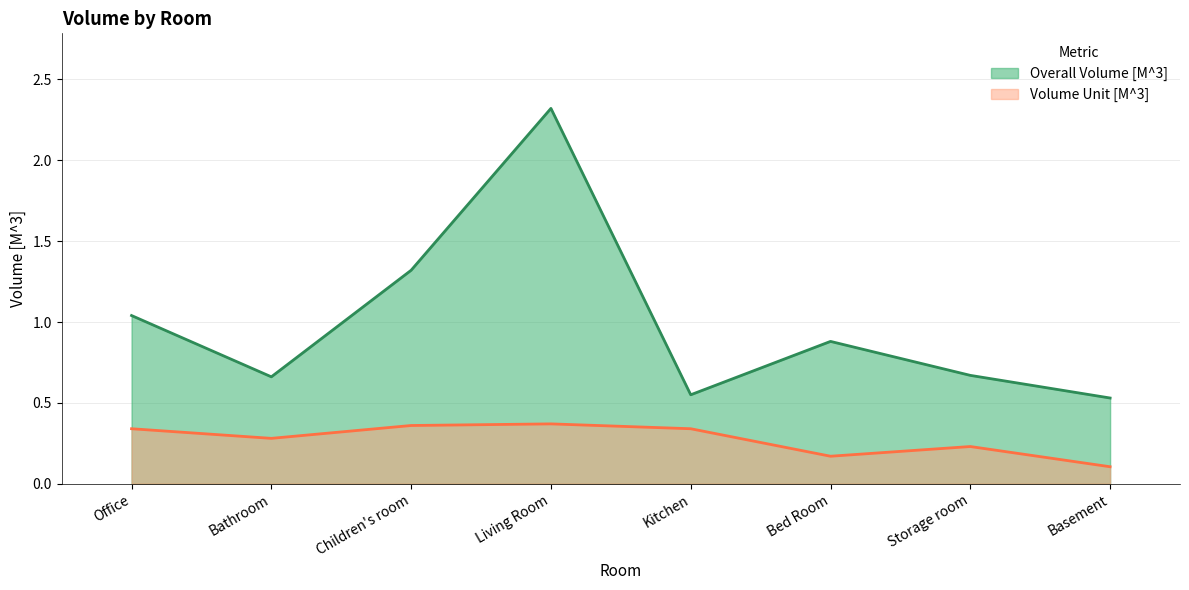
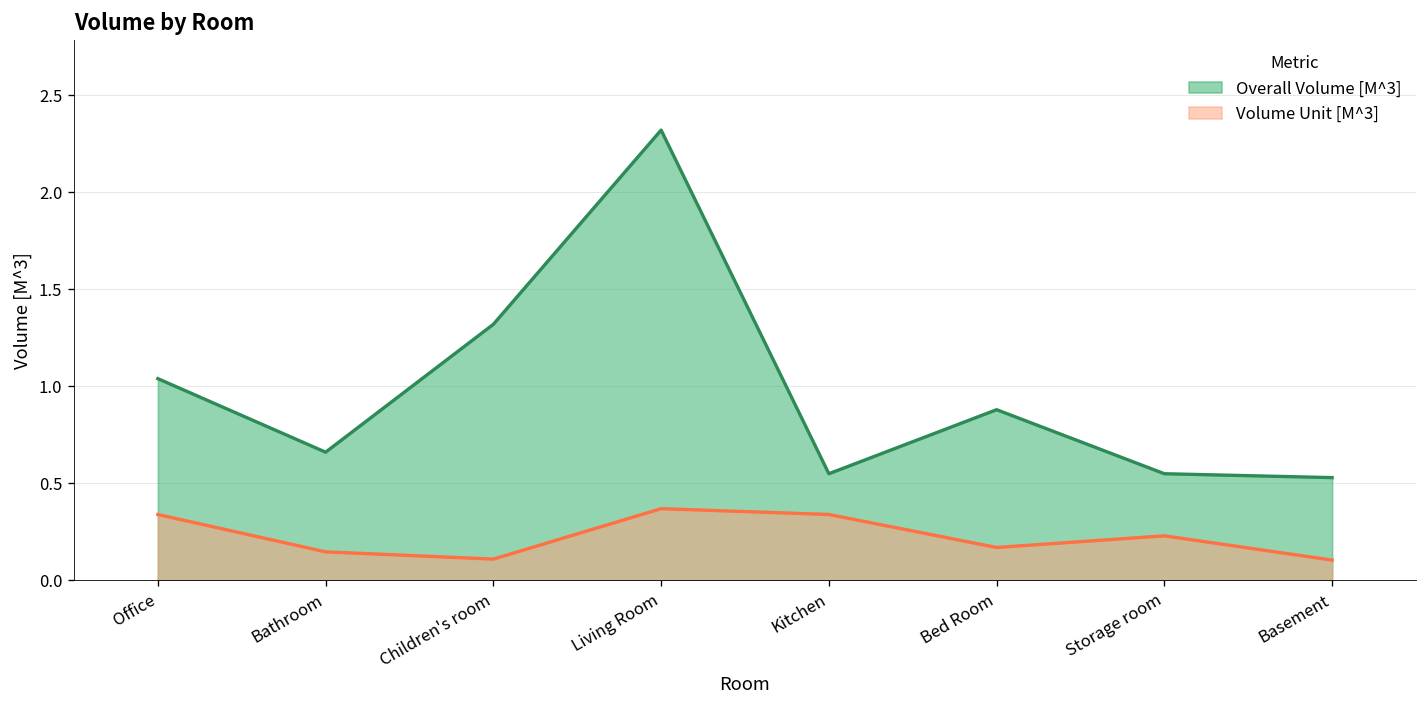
Volume Unit [M^3], Bathroom: 0.28 -> 0.15
Volume Unit [M^3], Children's room: 0.36 -> 0.11
Overall Volume [M^3], Storage room: 0.67 -> 0.55
